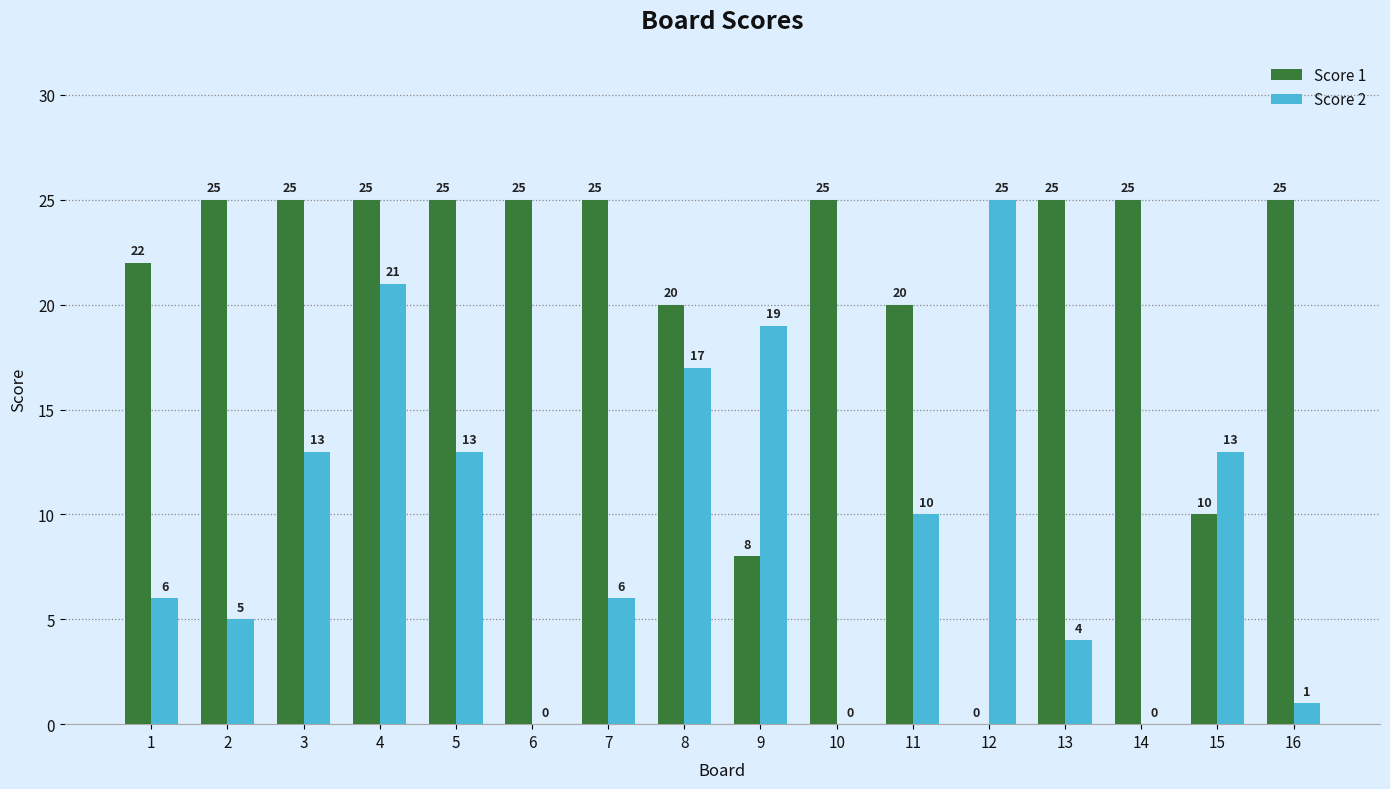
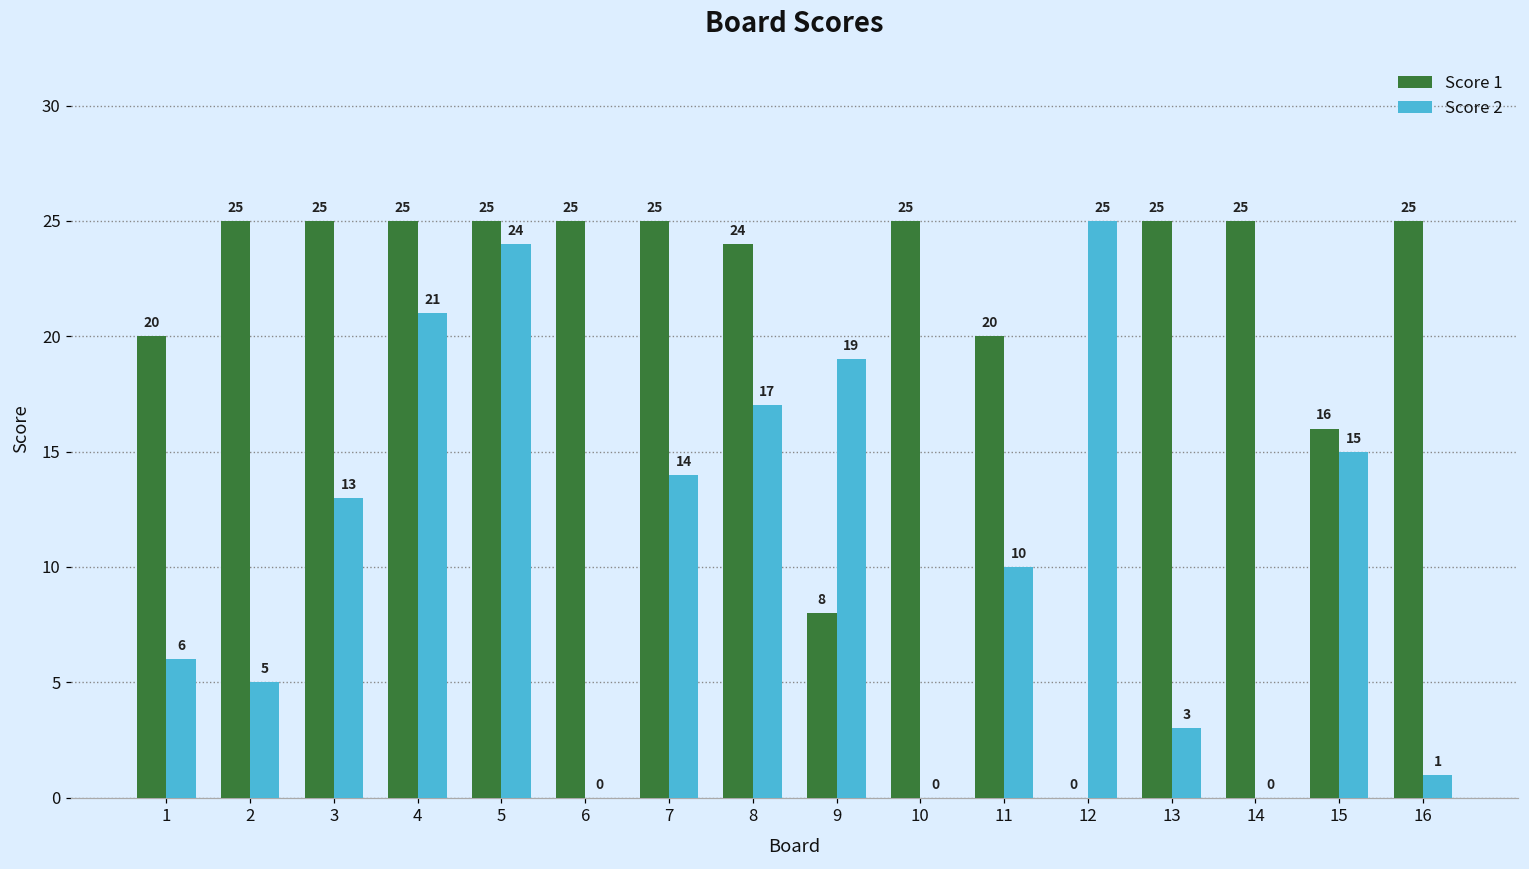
Score 1, 1: 22 -> 20
Score 2, 5: 13 -> 24
Score 2, 7: 6 -> 14
Score 1, 8: 20 -> 24
Score 2, 13: 4 -> 3
Score 1, 15: 10 -> 16
Score 2, 15: 13 -> 15
